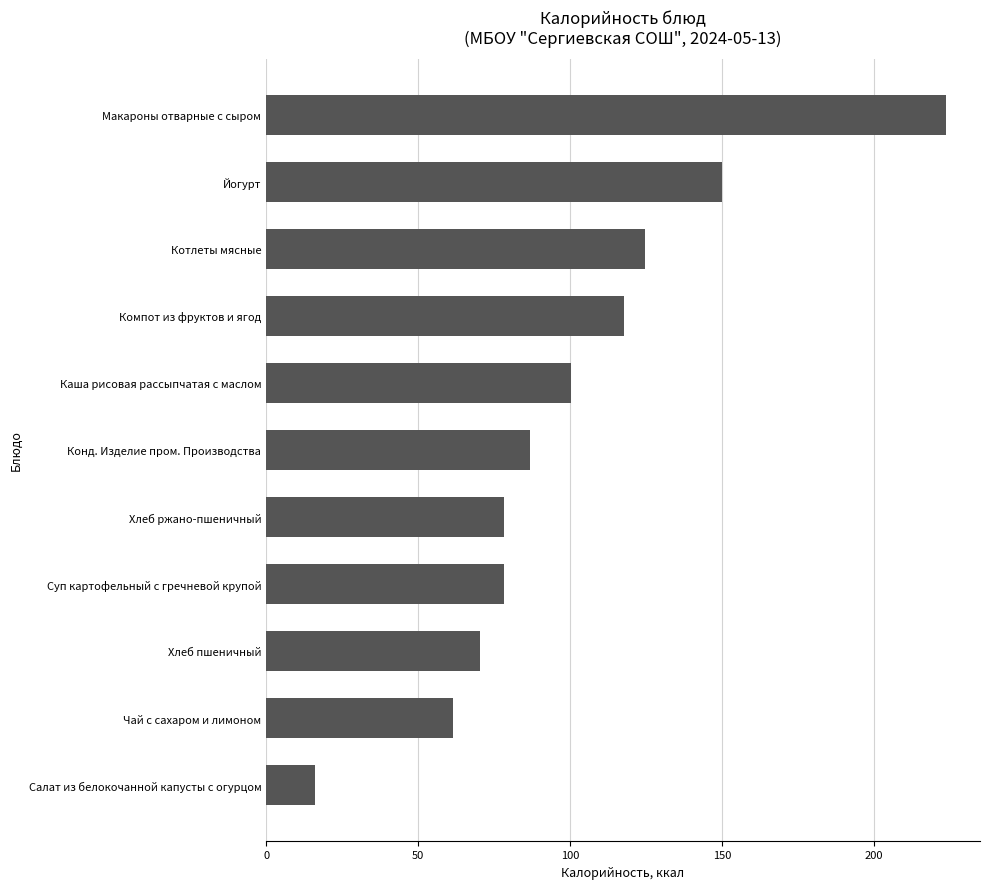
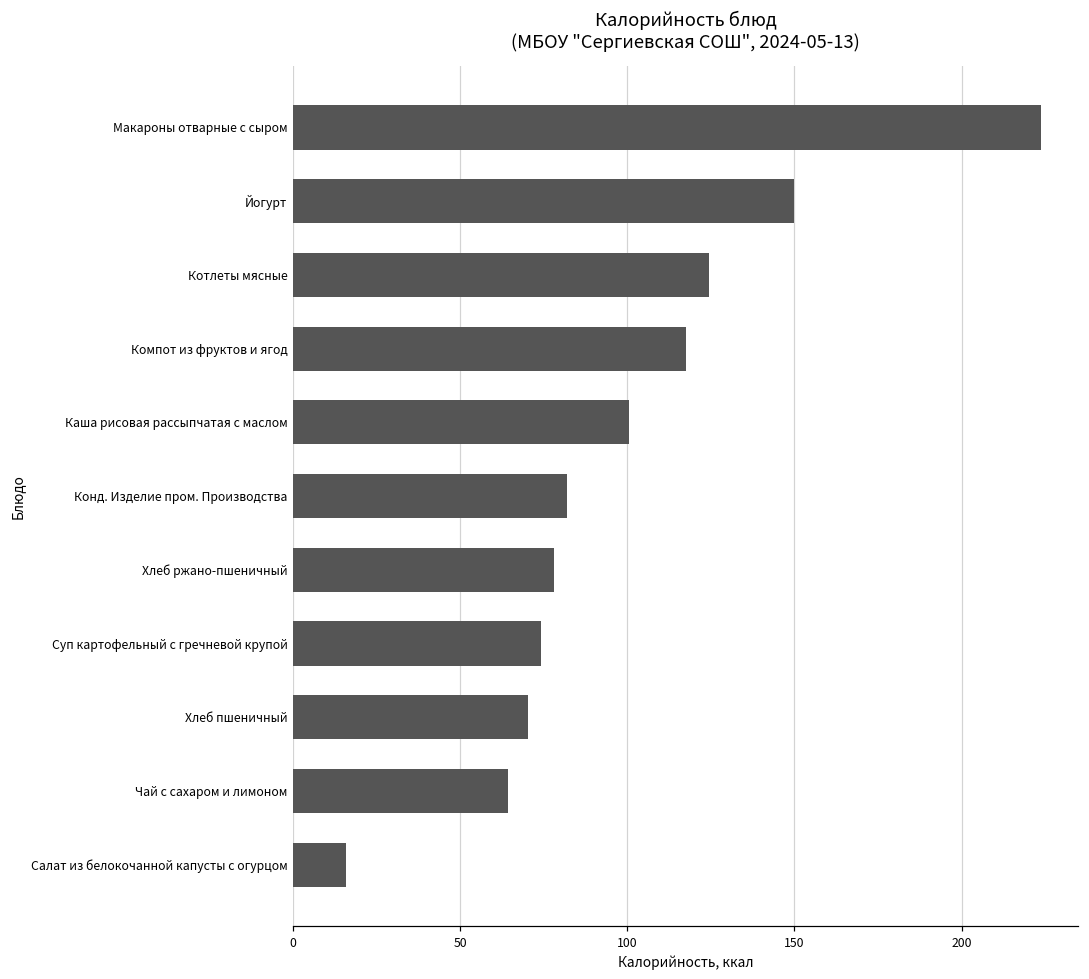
Конд. Изделие пром. Производства: 87 -> 82
Суп картофельный с гречневой крупой: 78 -> 74
Чай с сахаром и лимоном: 62 -> 64
